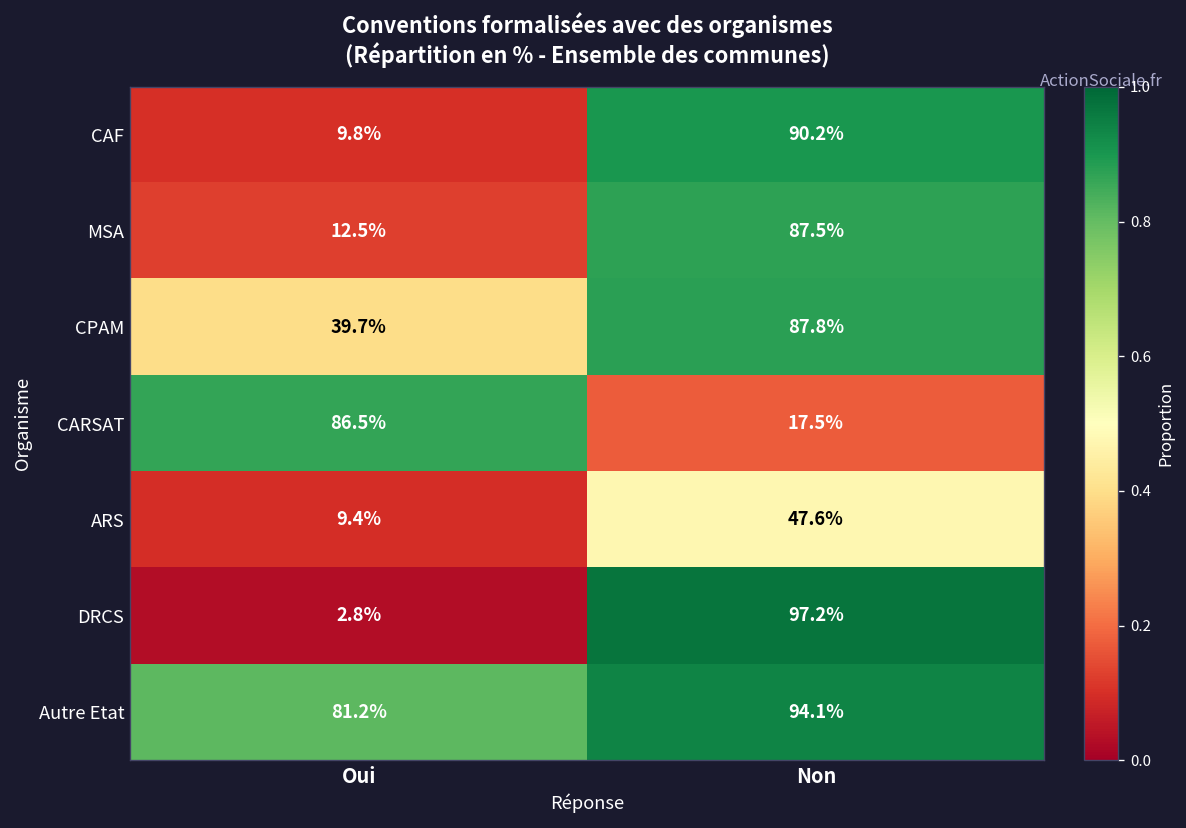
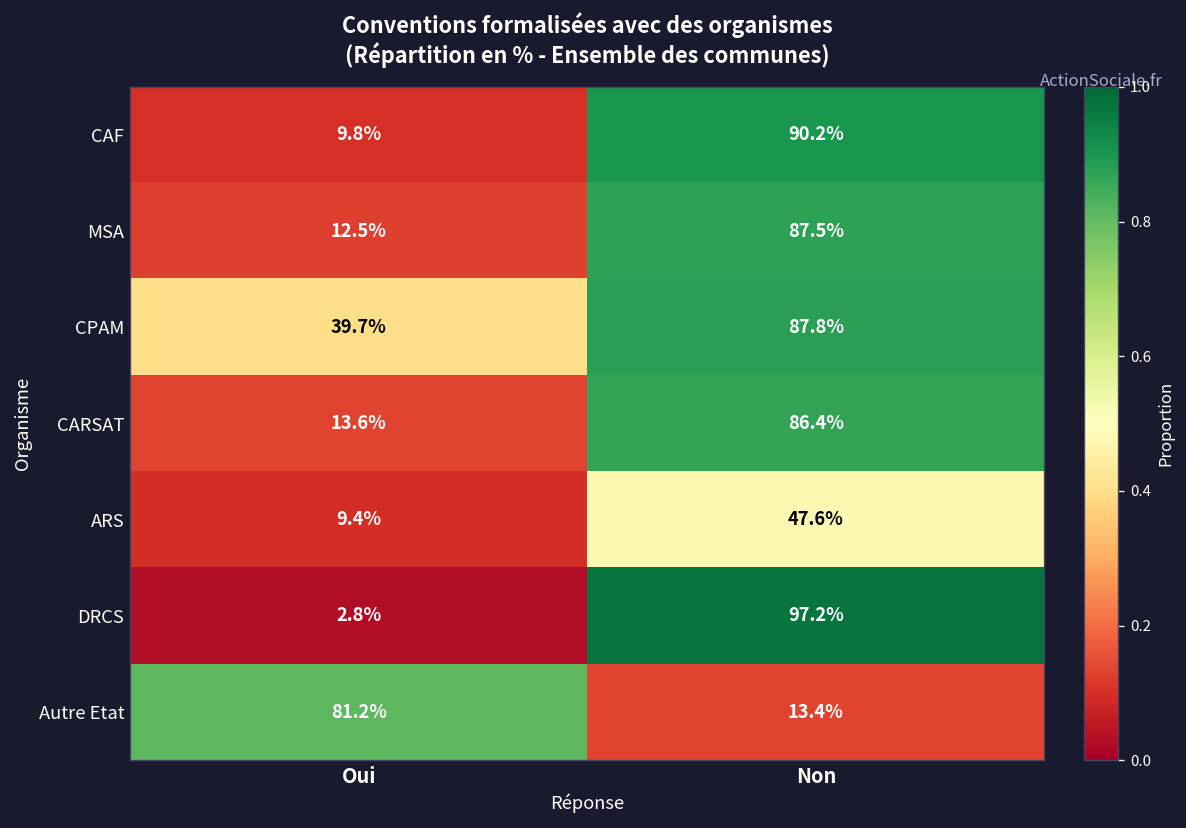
CARSAT, Oui: 86.5% -> 13.6%
CARSAT, Non: 17.5% -> 86.4%
Autre Etat, Non: 94.1% -> 13.4%
